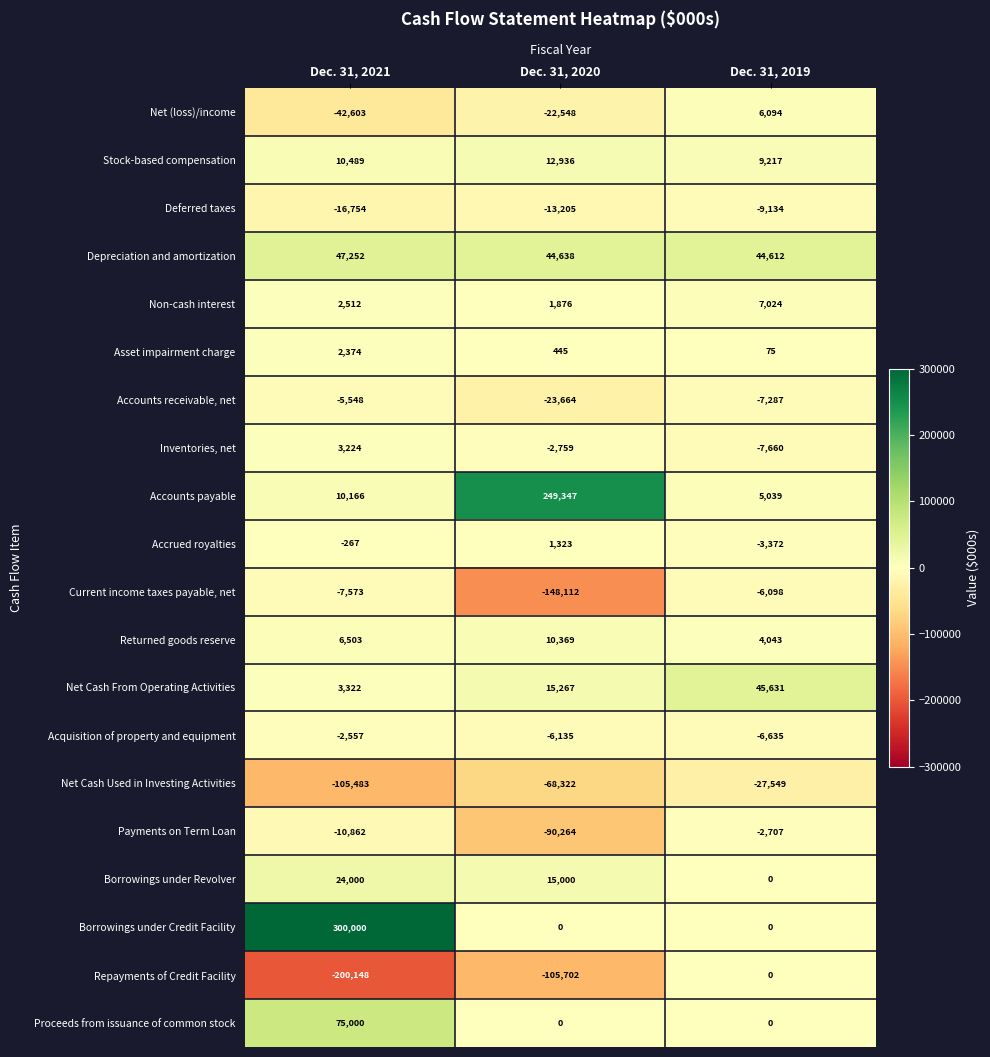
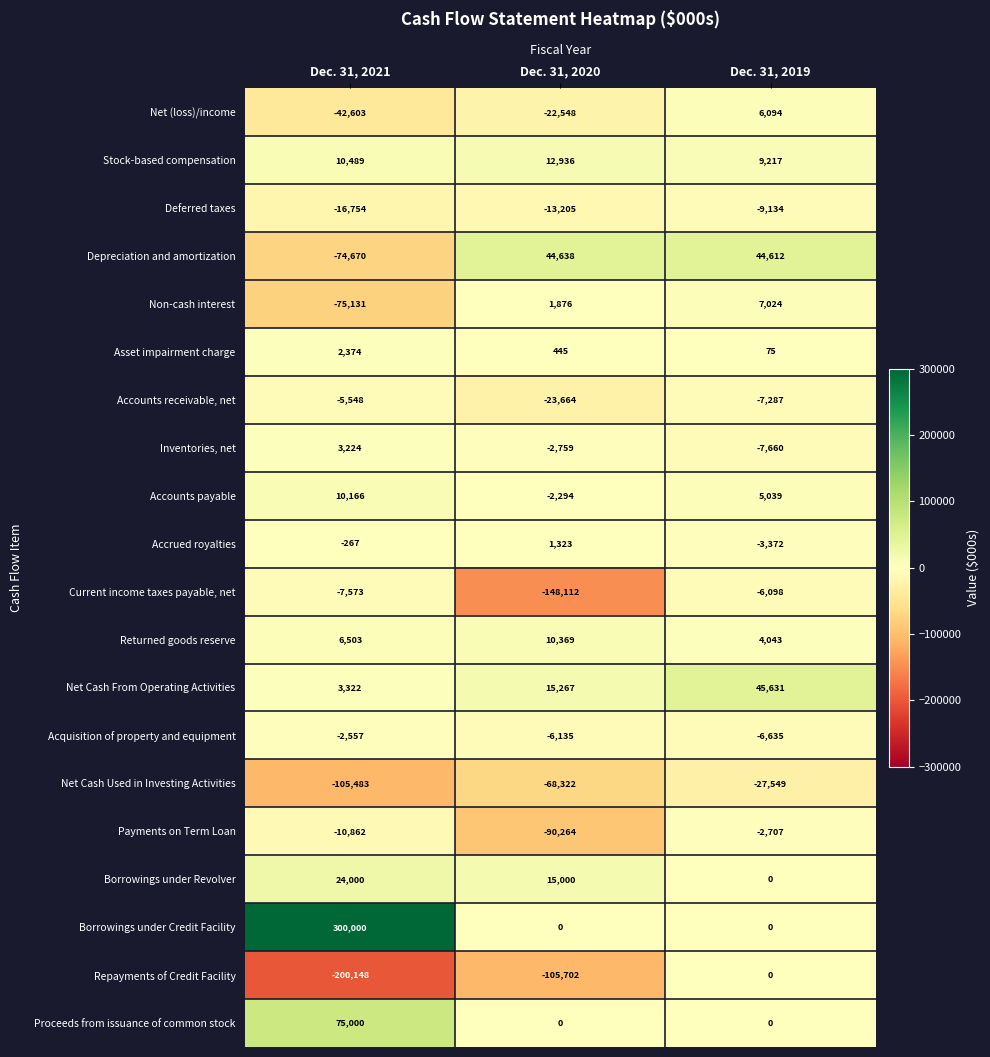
Depreciation and amortization, Dec. 31, 2021: 47,252 -> -74,670
Non-cash interest, Dec. 31, 2021: 2,512 -> -75,131
Accounts payable, Dec. 31, 2020: 249,347 -> -2,294
